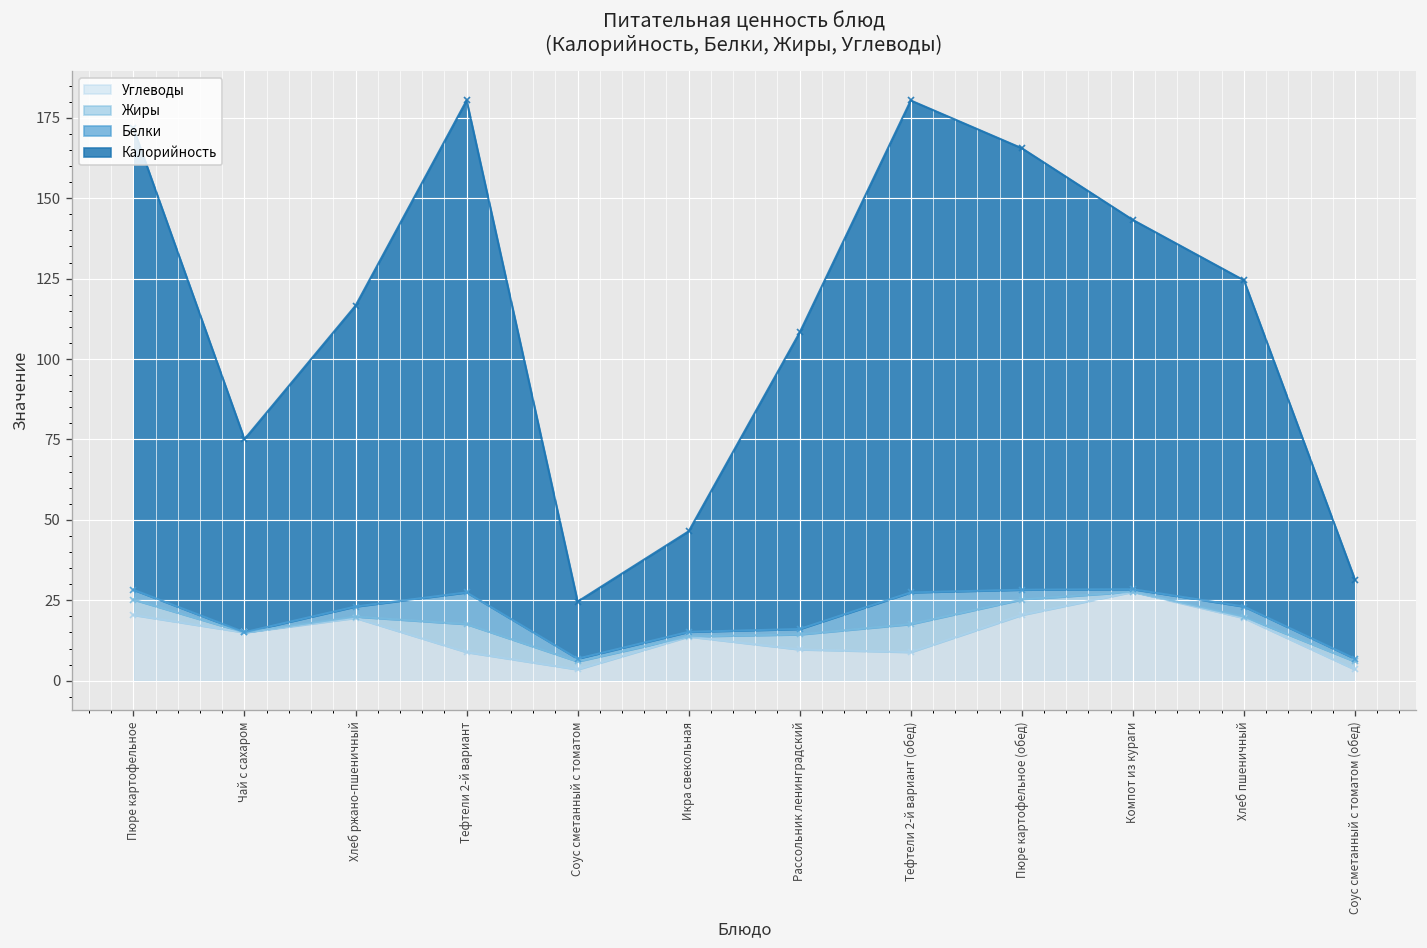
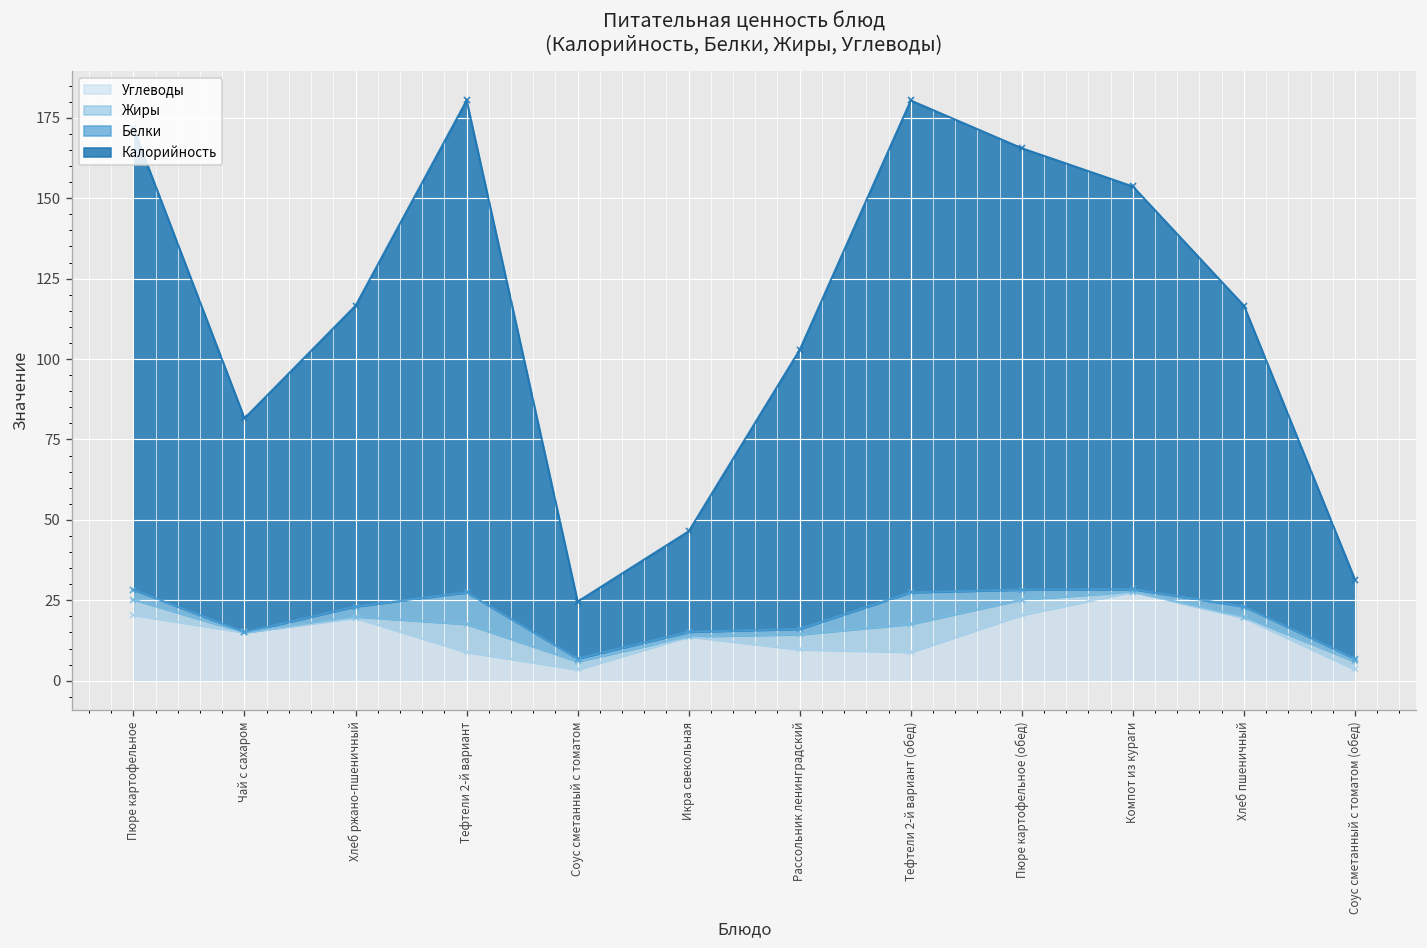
Калорийность, Чай с сахаром: 60 -> 67
Калорийность, Рассольник ленинградский: 92 -> 87
Калорийность, Компот из кураги: 115 -> 125
Калорийность, Хлеб пшеничный: 101 -> 94
